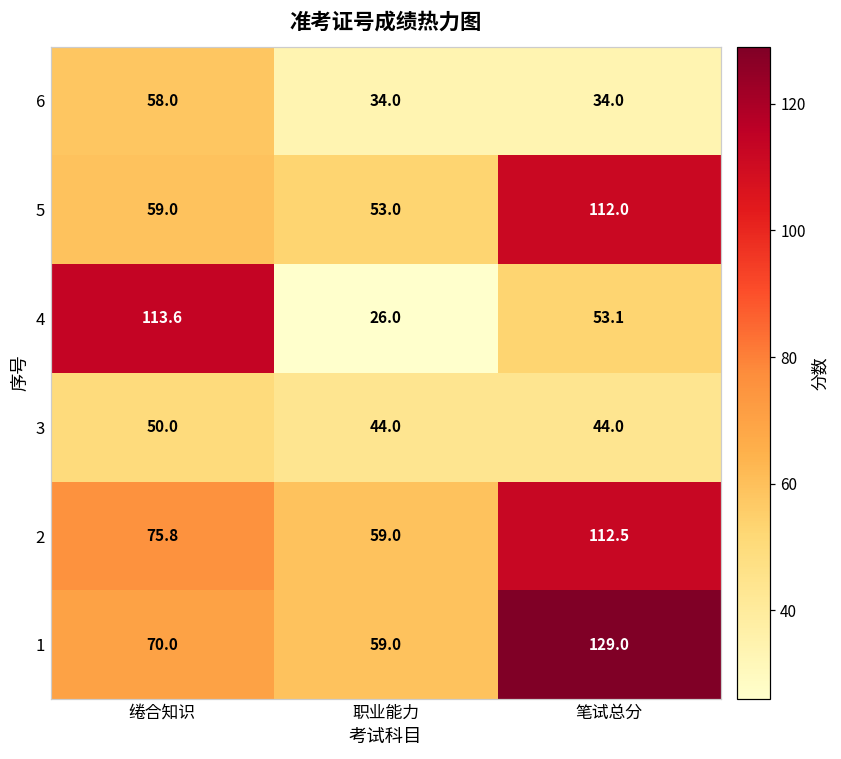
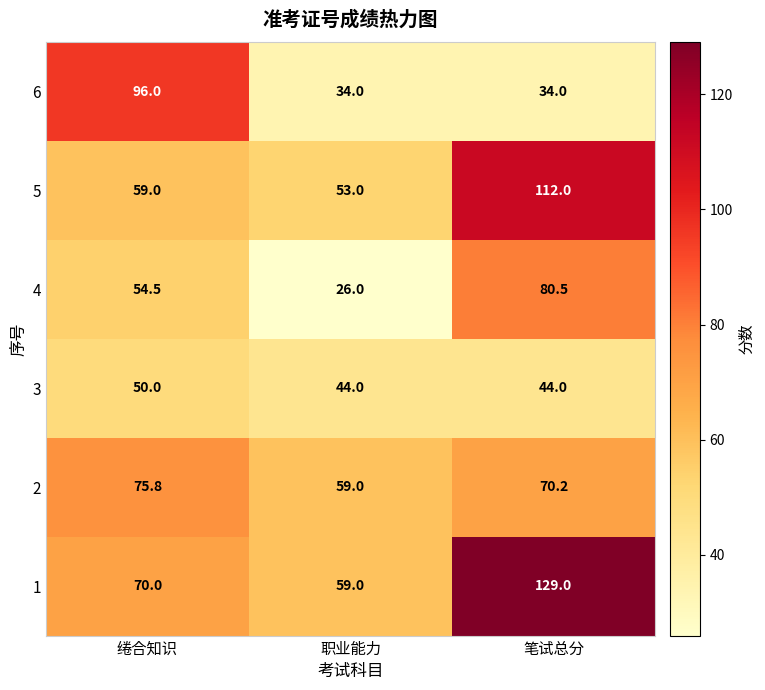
6, 绻合知识: 58.0 -> 96.0
4, 绻合知识: 113.6 -> 54.5
4, 笔试总分: 53.1 -> 80.5
2, 笔试总分: 112.5 -> 70.2
